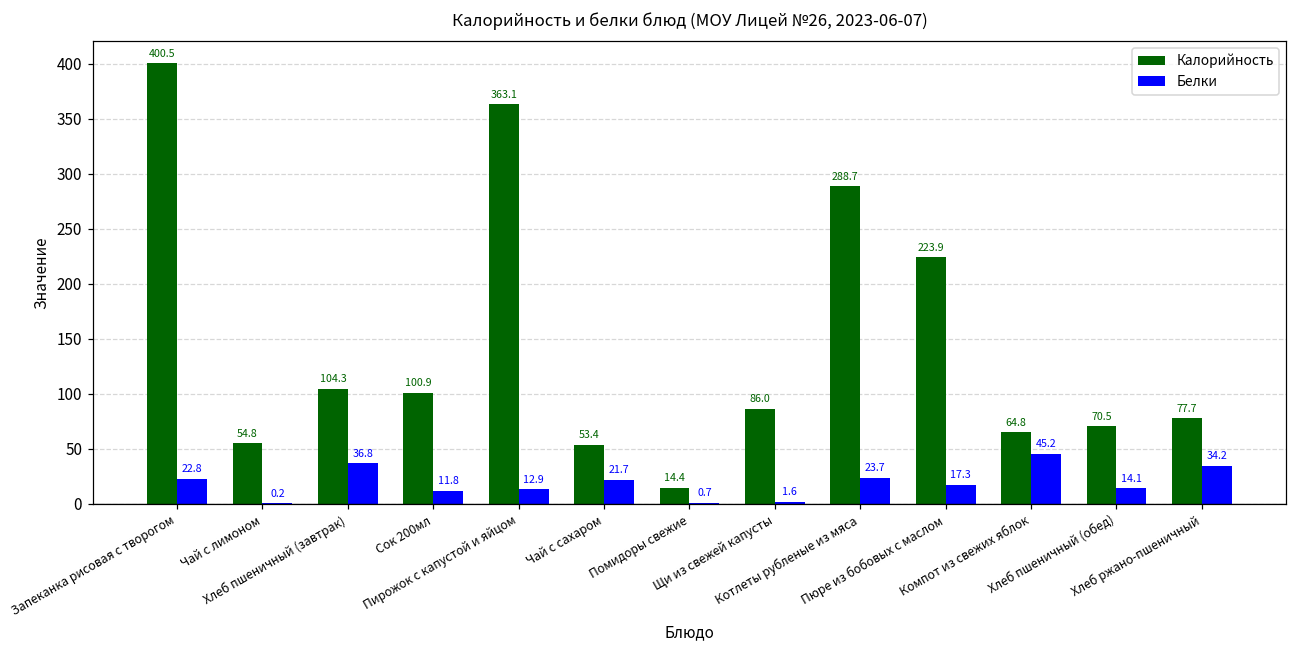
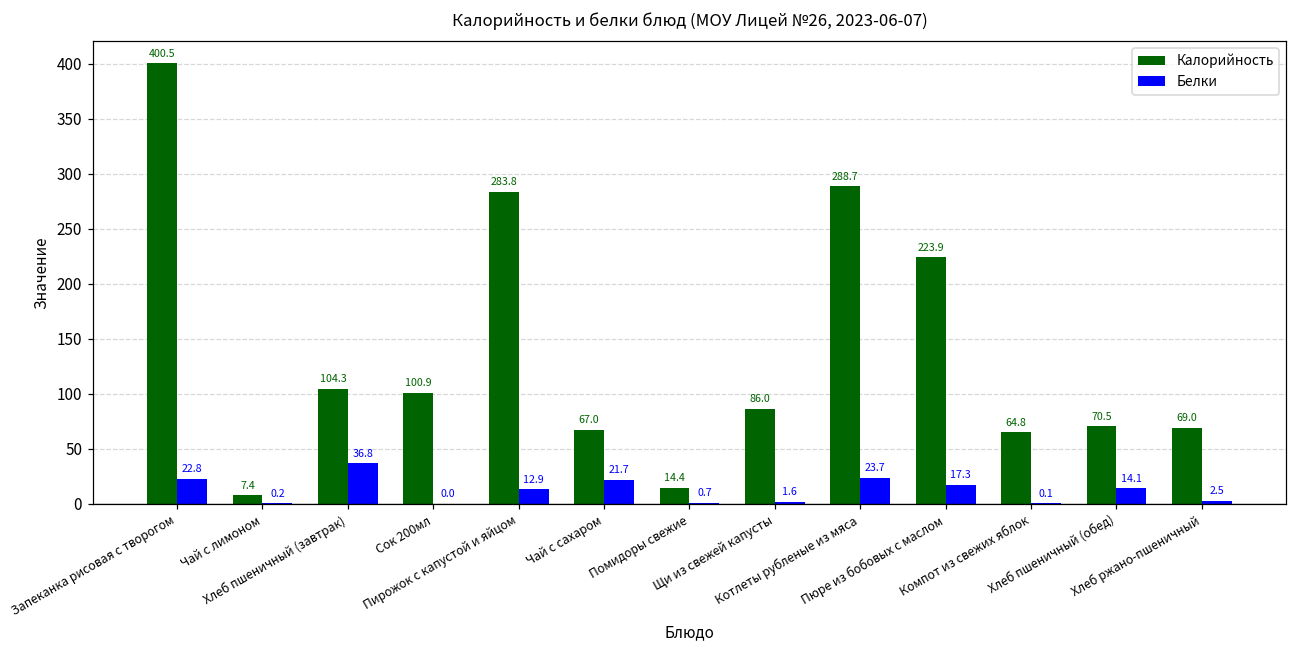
Калорийность, Чай с лимоном: 54.8 -> 7.4
Белки, Сок 200мл: 11.8 -> 0.0
Калорийность, Пирожок с капустой и яйцом: 363.1 -> 283.8
Калорийность, Чай с сахаром: 53.4 -> 67.0
Белки, Компот из свежих яблок: 45.2 -> 0.1
Калорийность, Хлеб ржано-пшеничный: 77.7 -> 69.0
Белки, Хлеб ржано-пшеничный: 34.2 -> 2.5
